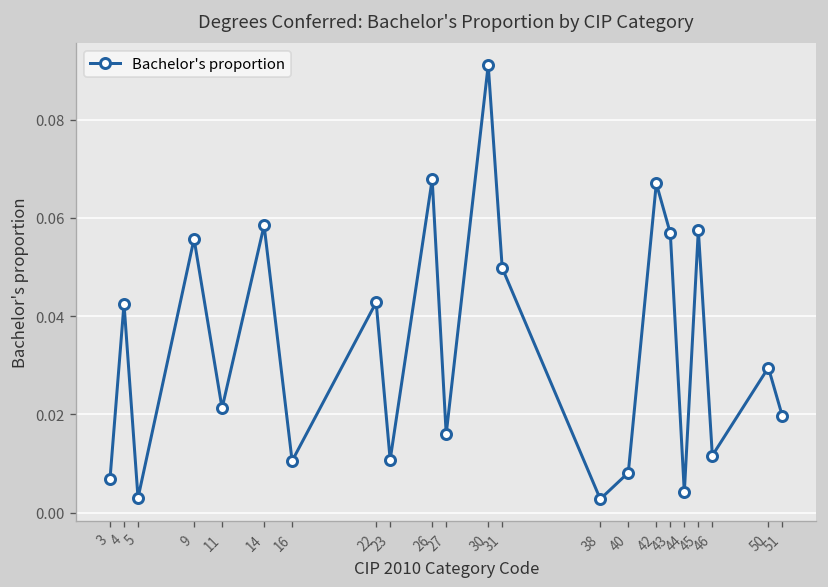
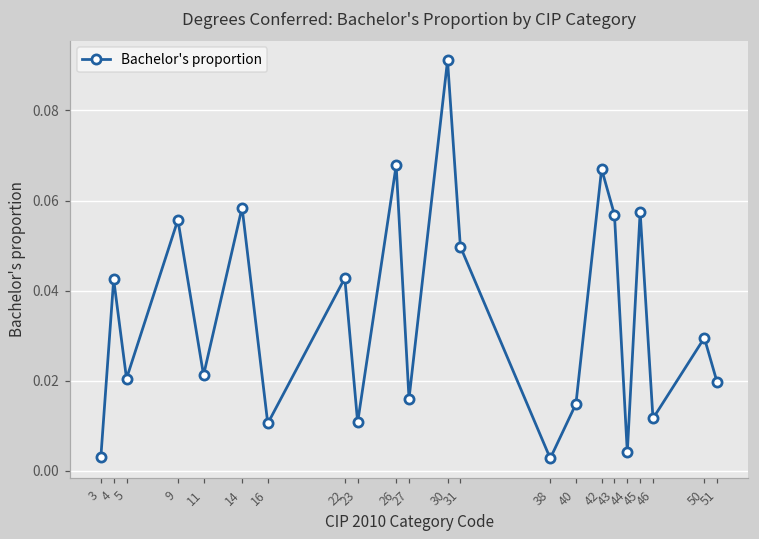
3: 0.007 -> 0.003
5: 0.003 -> 0.020
40: 0.008 -> 0.015
